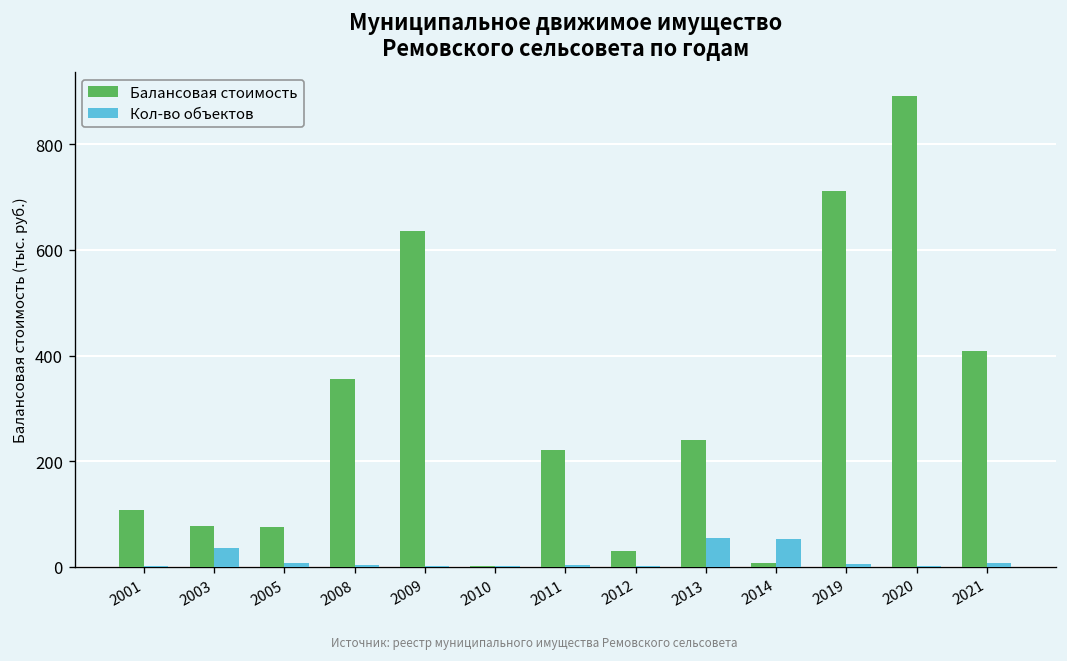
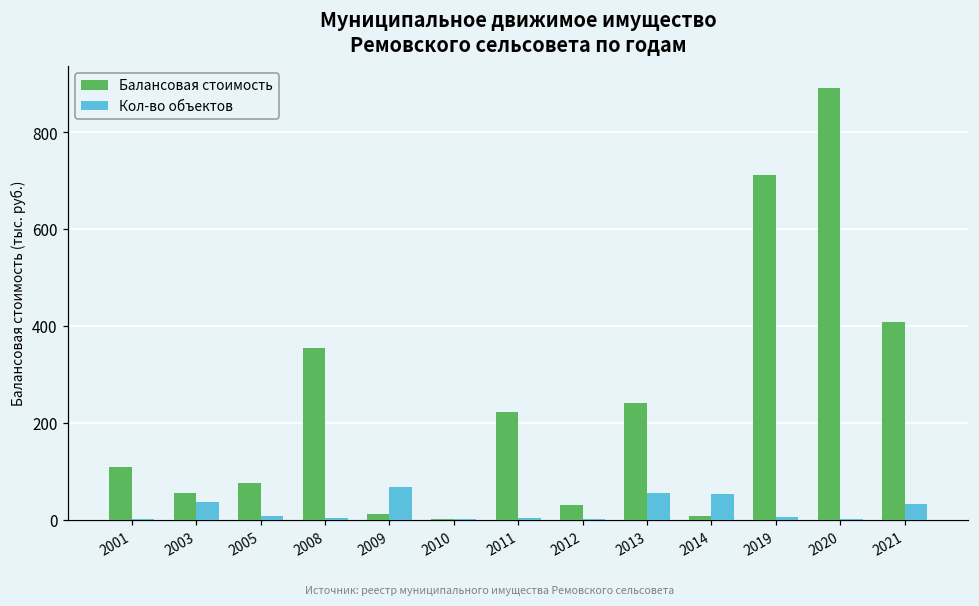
Балансовая стоимость, 2003: 80 -> 50
Балансовая стоимость, 2009: 640 -> 10
Кол-во объектов, 2009: 0 -> 70
Кол-во объектов, 2021: 10 -> 30
